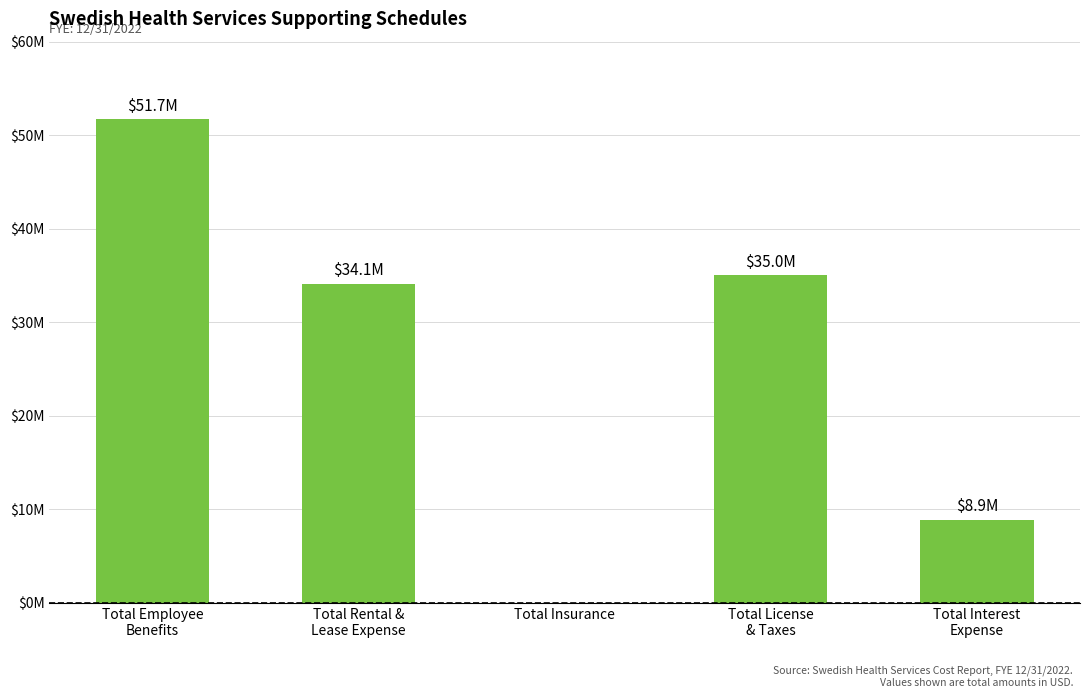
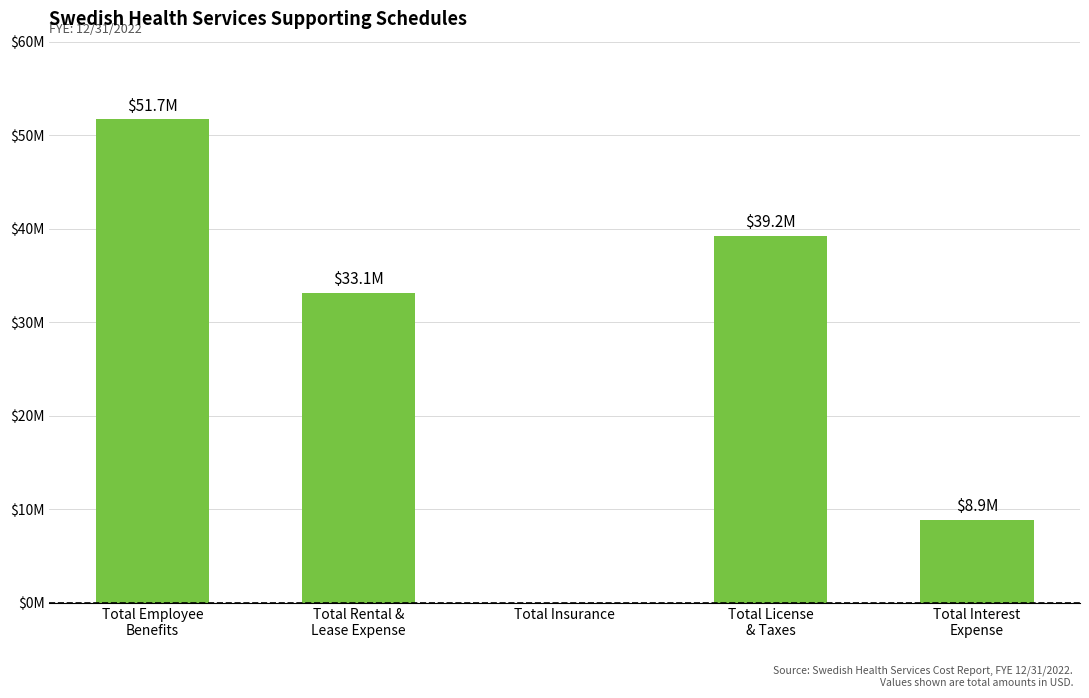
Total Rental & Lease Expense: $34.1M -> $33.1M
Total License & Taxes: $35.0M -> $39.2M
